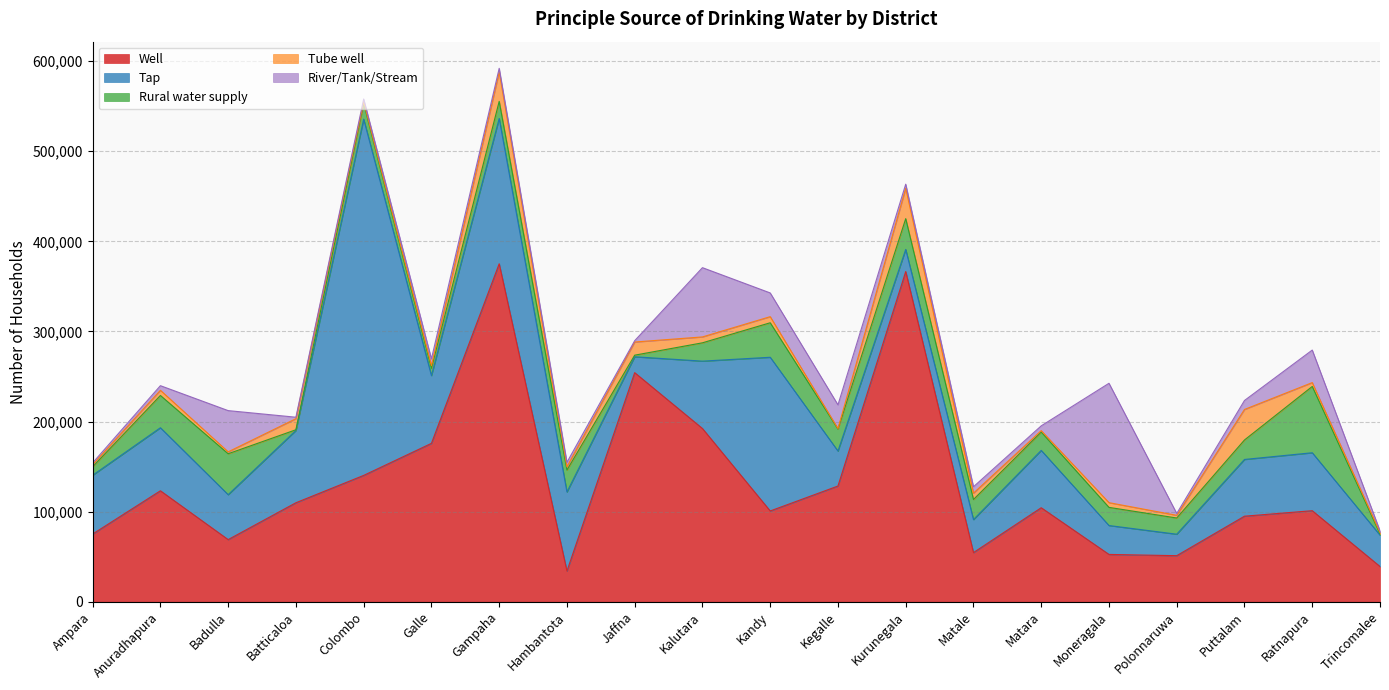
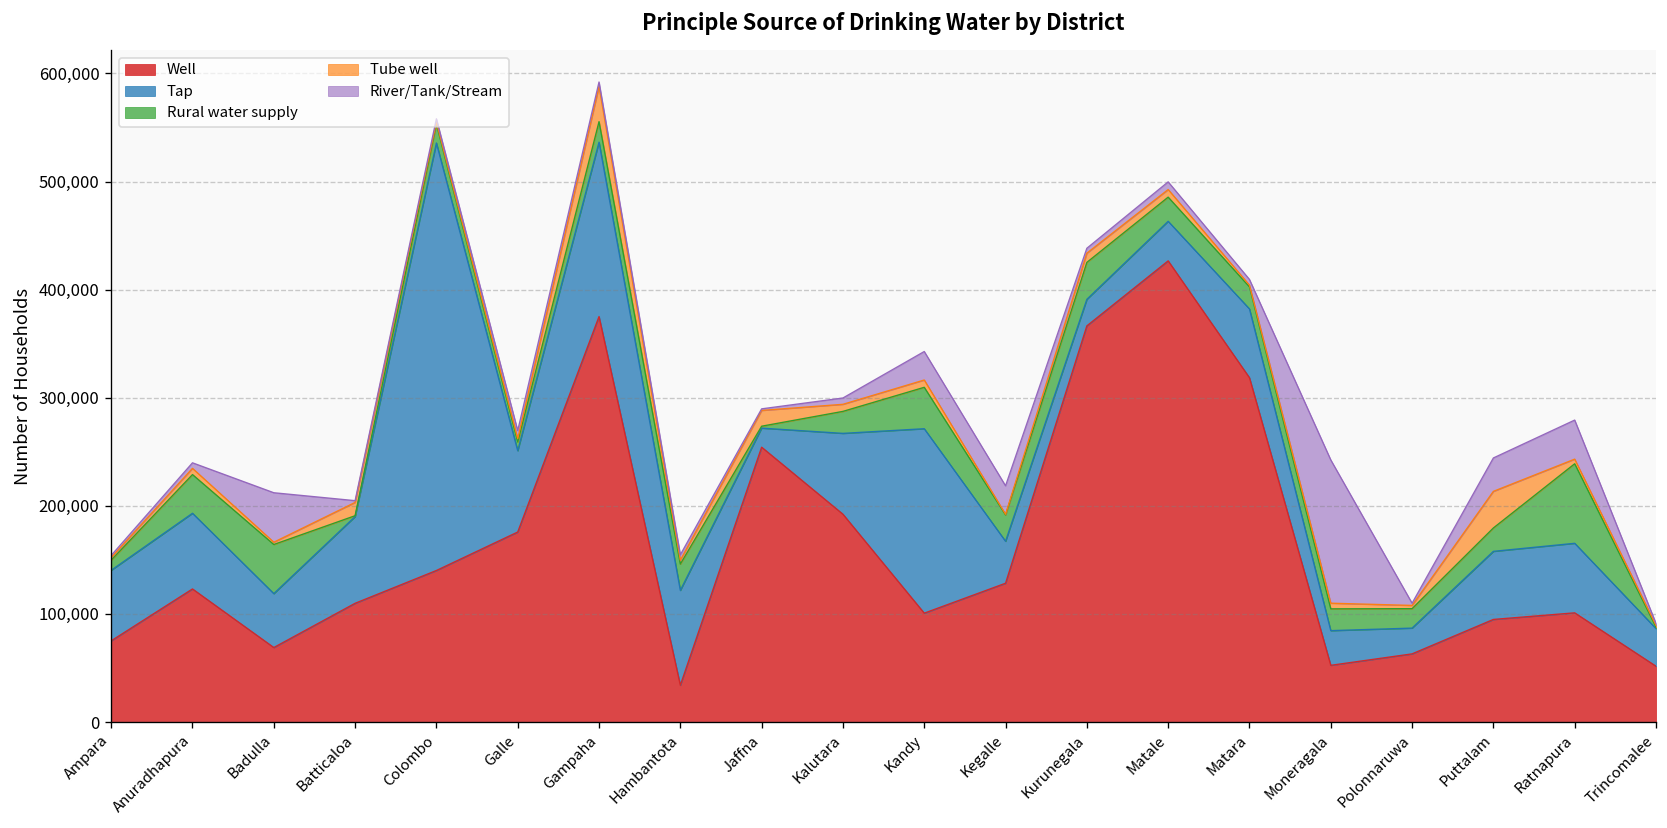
River/Tank/Stream, Kalutara: 80,000 -> 10,000
Tube well, Kurunegala: 30,000 -> 10,000
Well, Matale: 50,000 -> 430,000
Well, Matara: 100,000 -> 320,000
Well, Polonnaruwa: 50,000 -> 60,000
River/Tank/Stream, Puttalam: 10,000 -> 30,000
Well, Trincomalee: 40,000 -> 50,000
